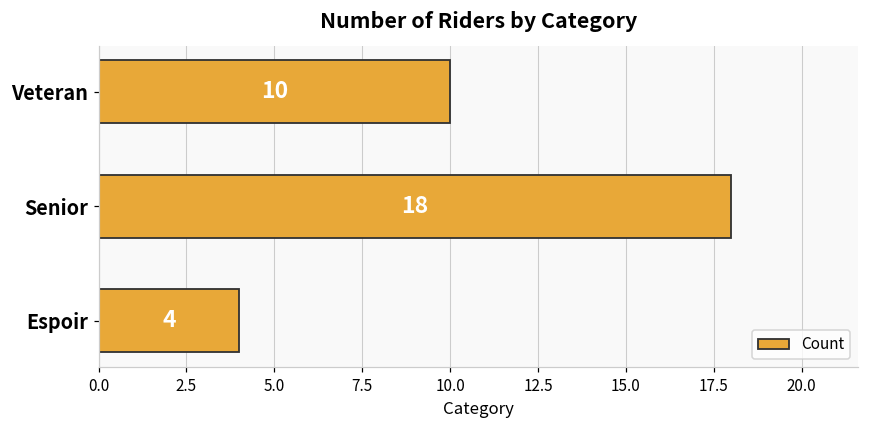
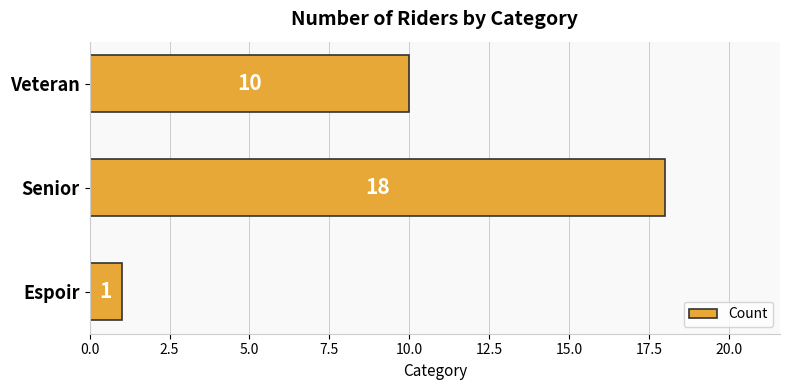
Espoir: 4 -> 1
